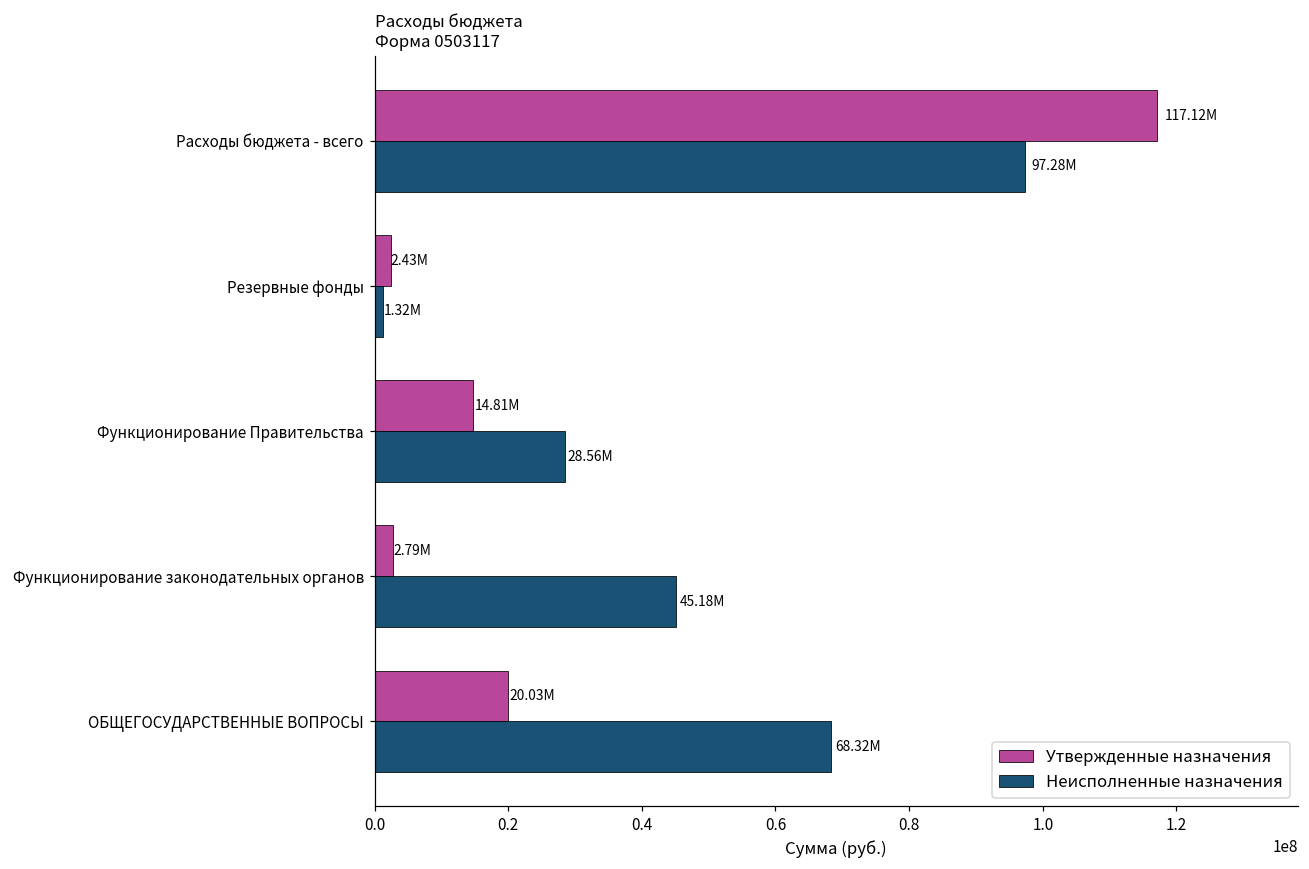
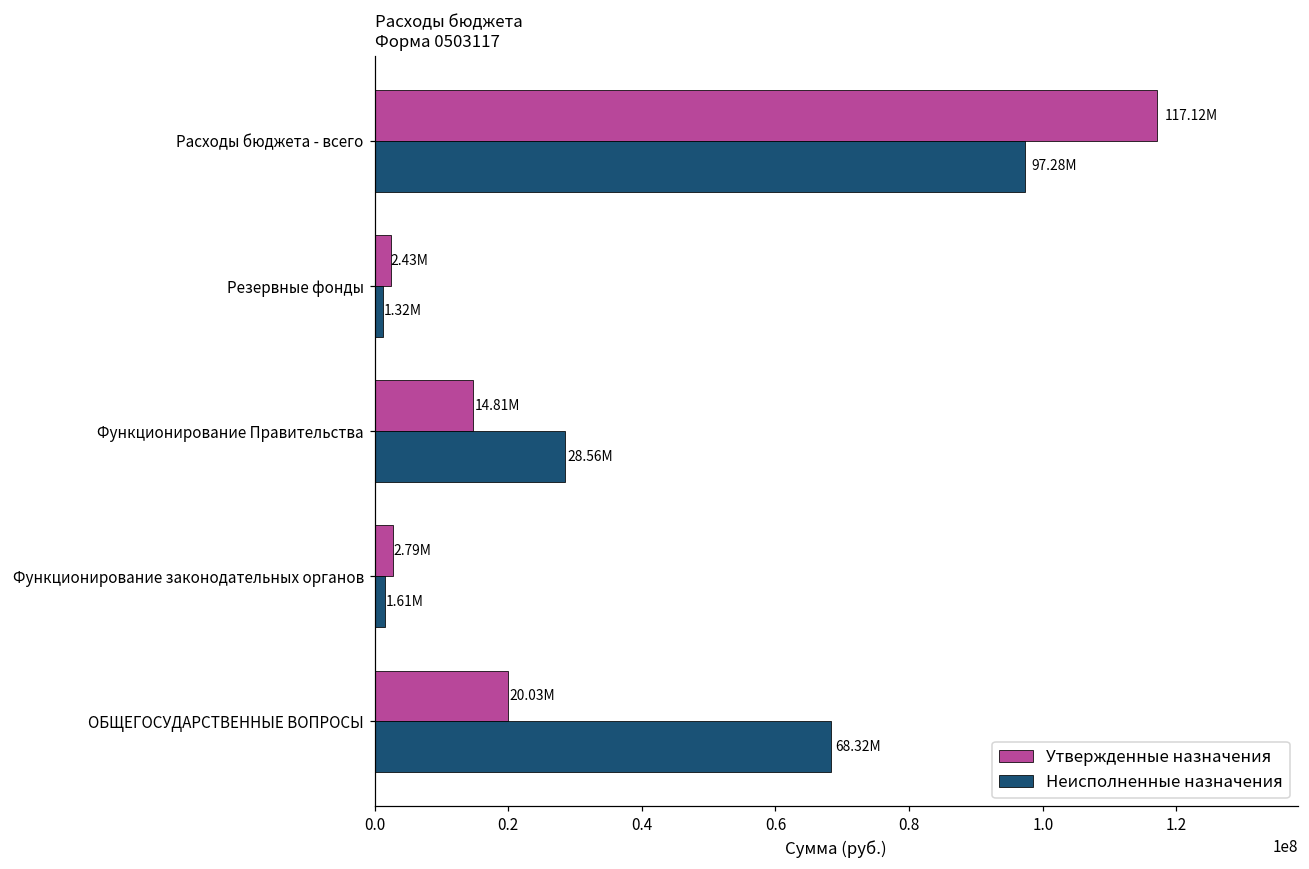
Неисполненные назначения, Функционирование законодательных органов: 45.18M -> 1.61M
